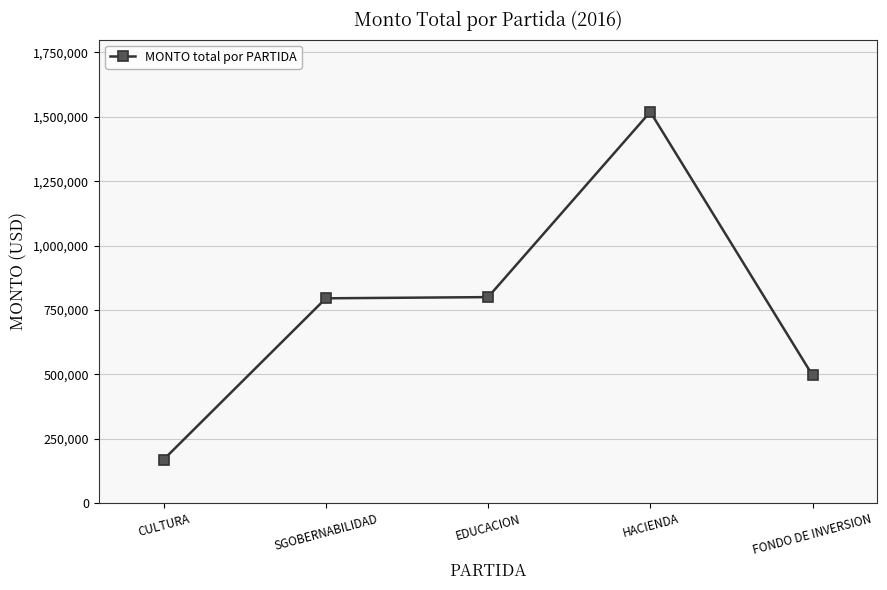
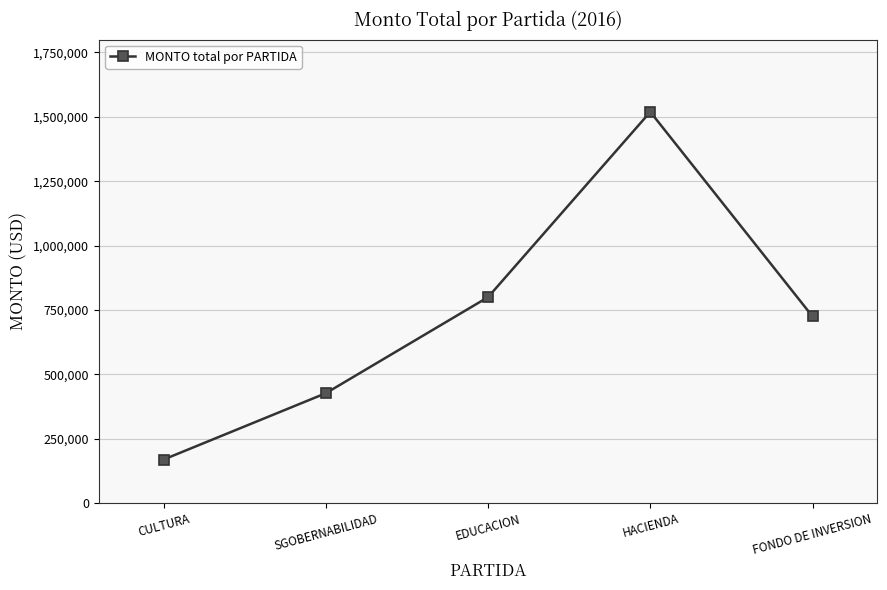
SGOBERNABILIDAD: 800,000 -> 430,000
FONDO DE INVERSION: 500,000 -> 720,000
